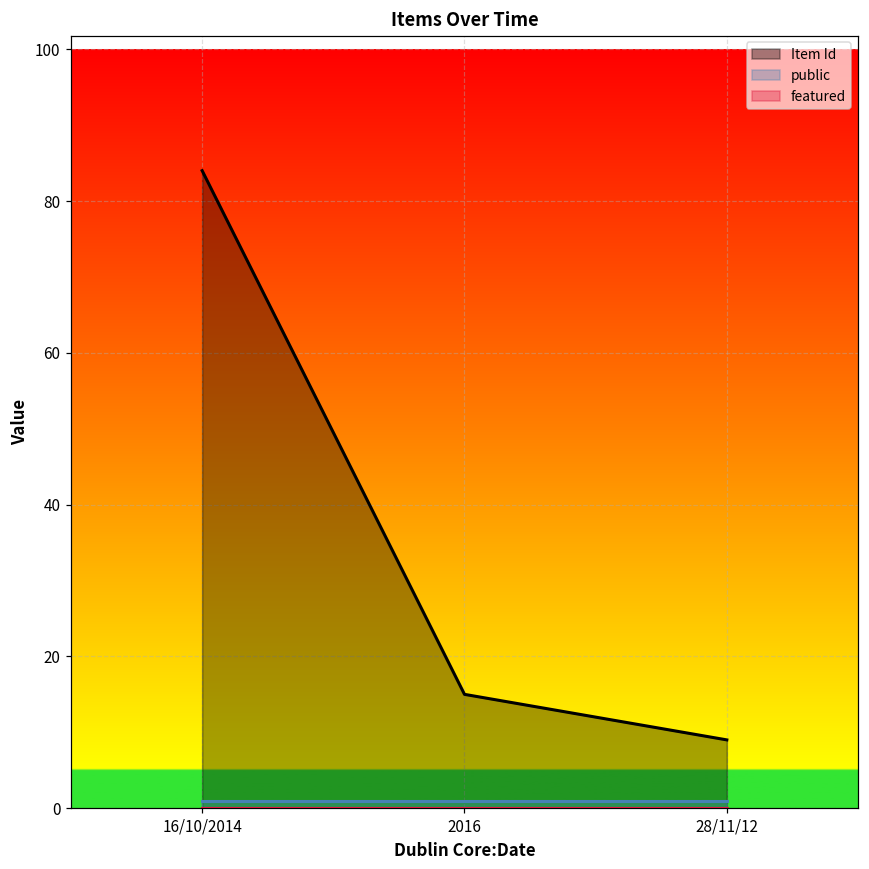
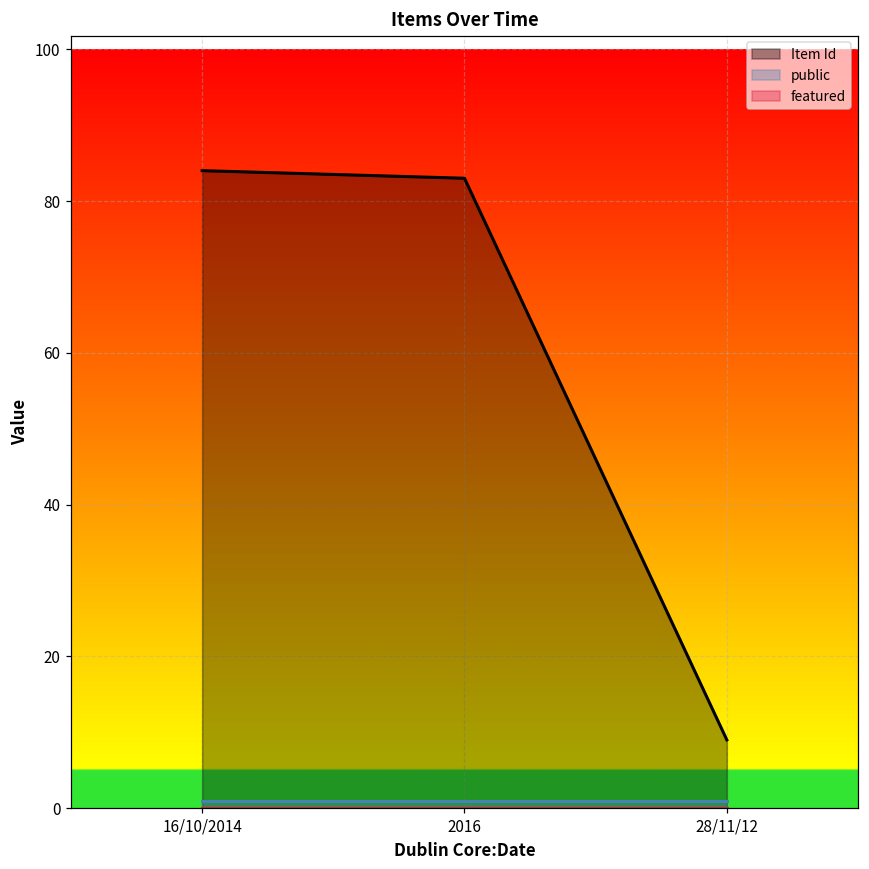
Item Id, 2016: 15 -> 83
